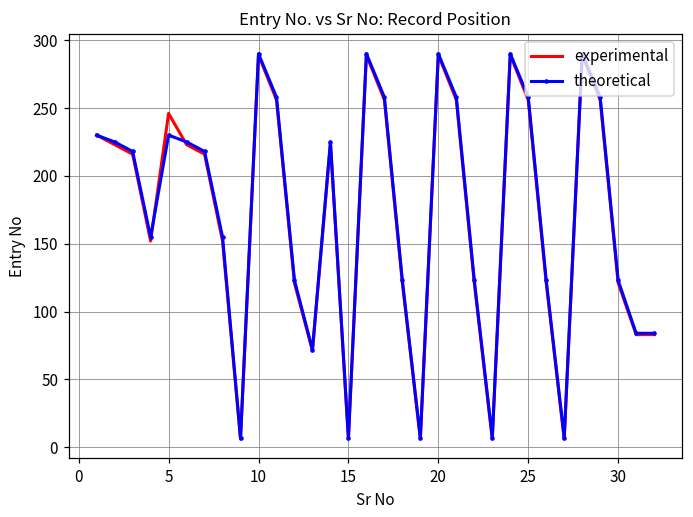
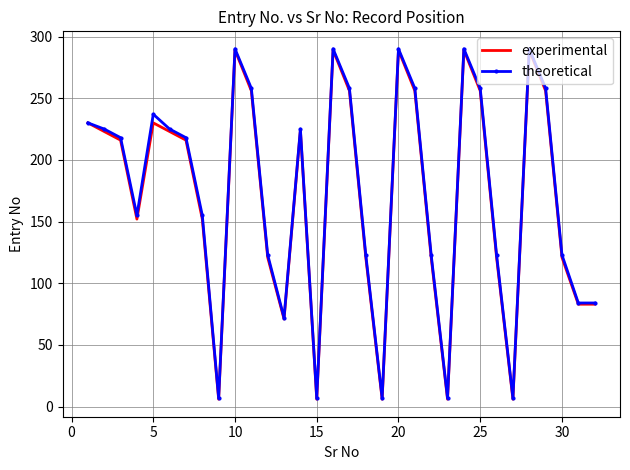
experimental, 5: 246 -> 230
theoretical, 5: 230 -> 237
